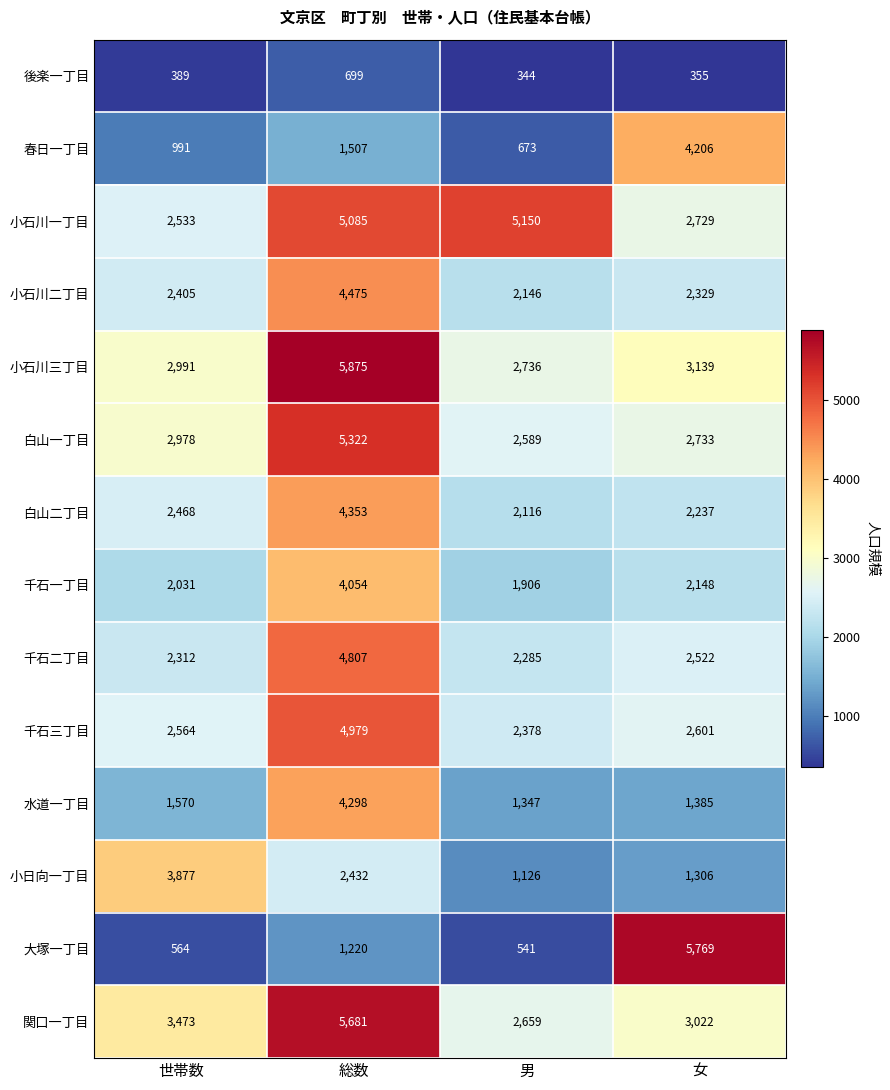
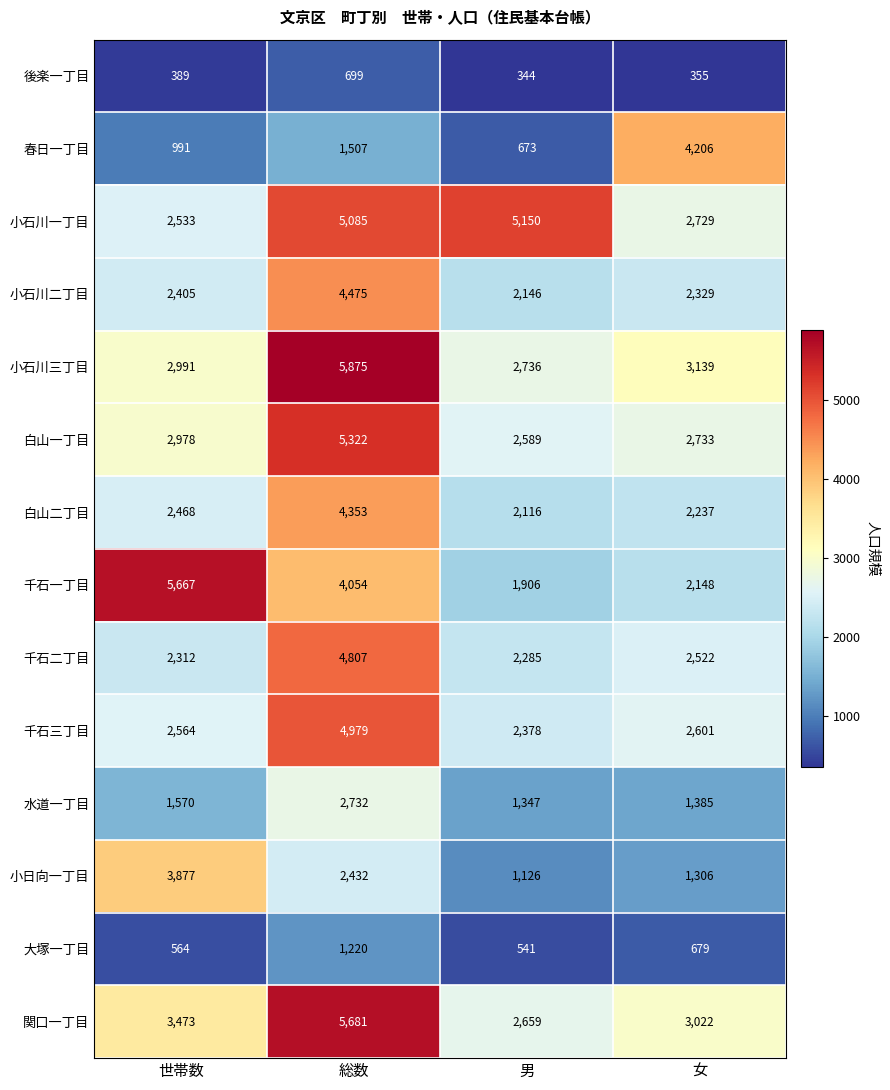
千石一丁目, 世帯数: 2,031 -> 5,667
水道一丁目, 総数: 4,298 -> 2,732
大塚一丁目, 女: 5,769 -> 679
